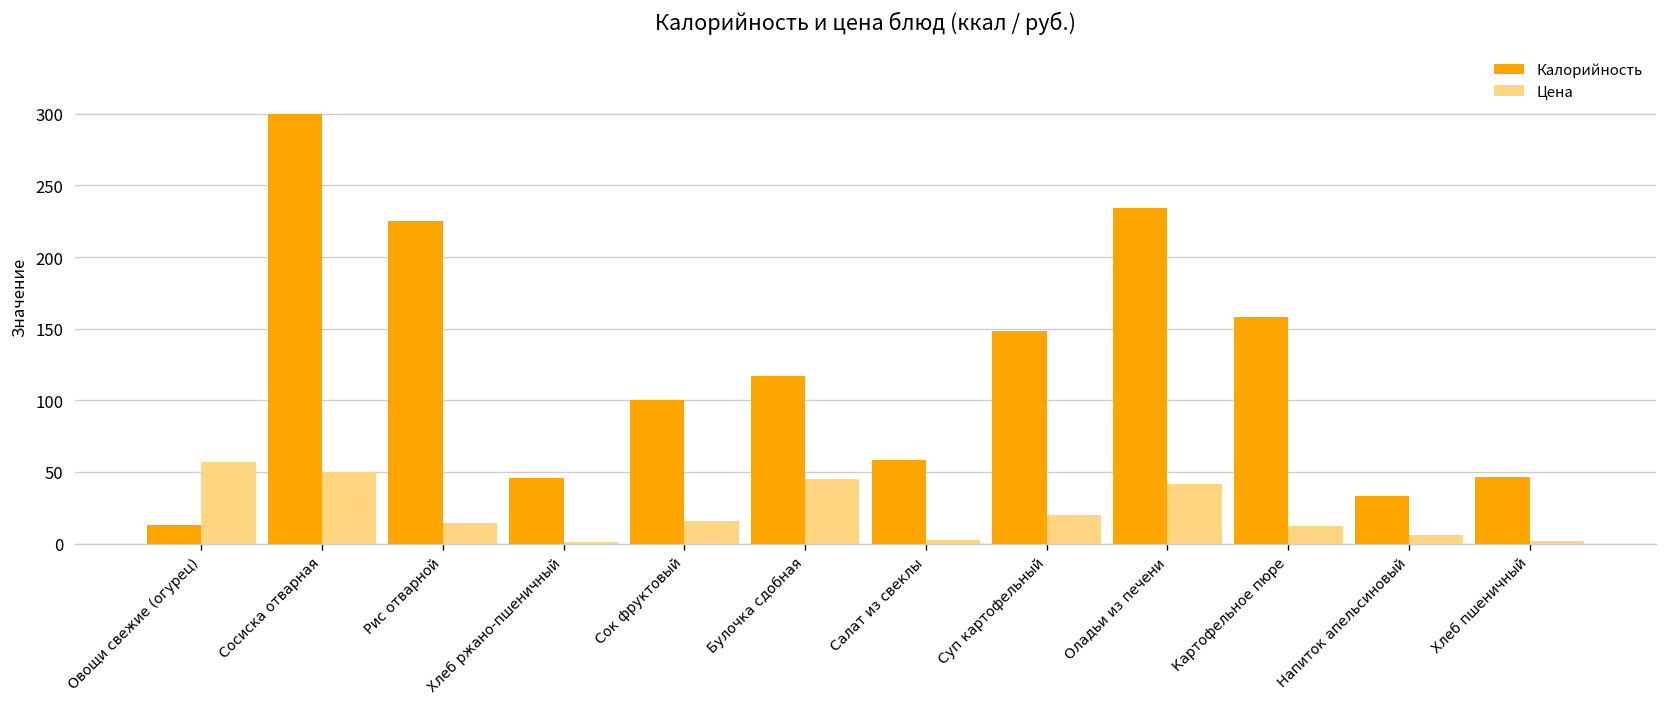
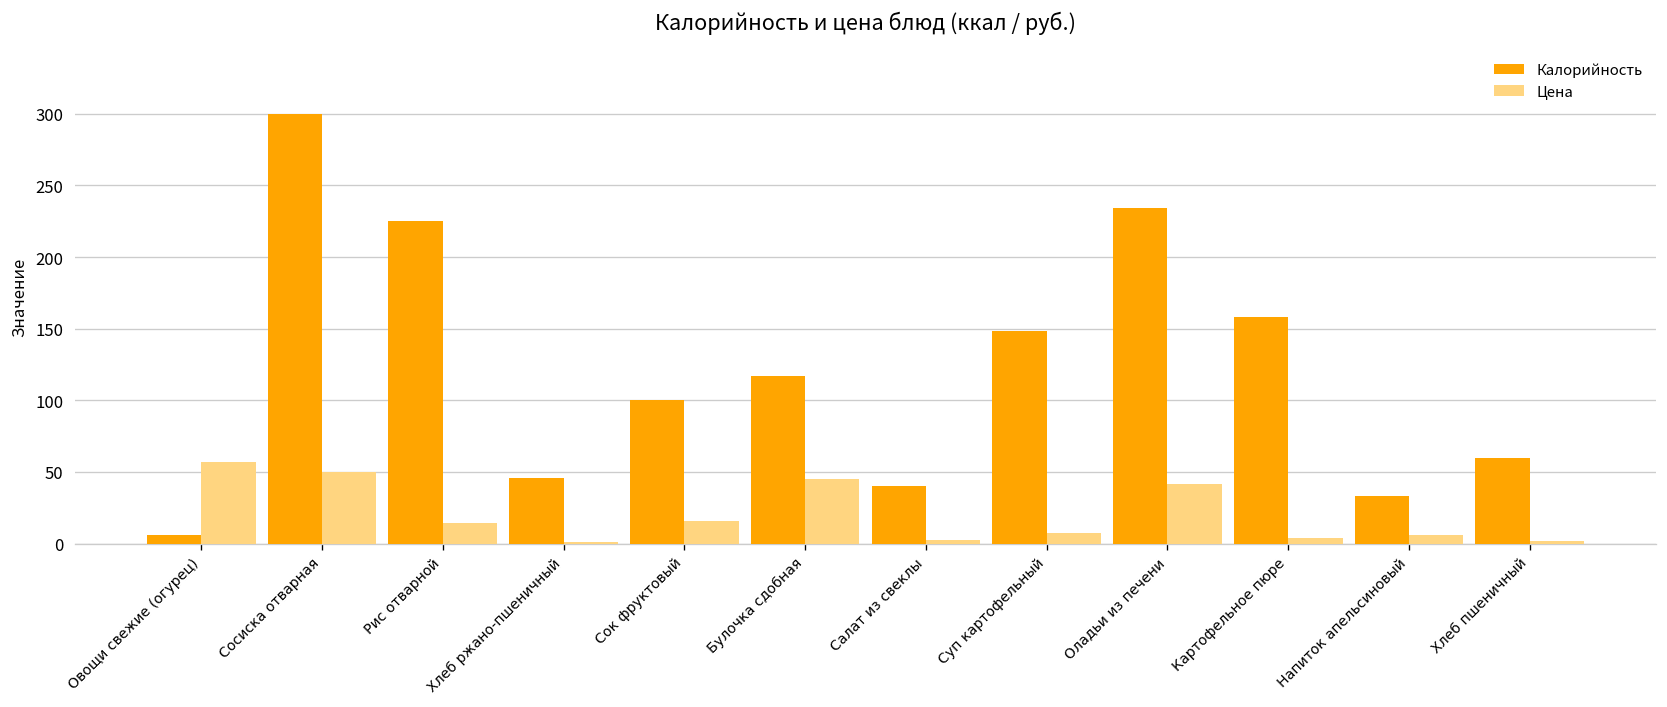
Калорийность, Овощи свежие (огурец): 13 -> 6
Калорийность, Салат из свеклы: 58 -> 40
Цена, Суп картофельный: 20 -> 8
Цена, Картофельное пюре: 12 -> 4
Калорийность, Хлеб пшеничный: 47 -> 60
